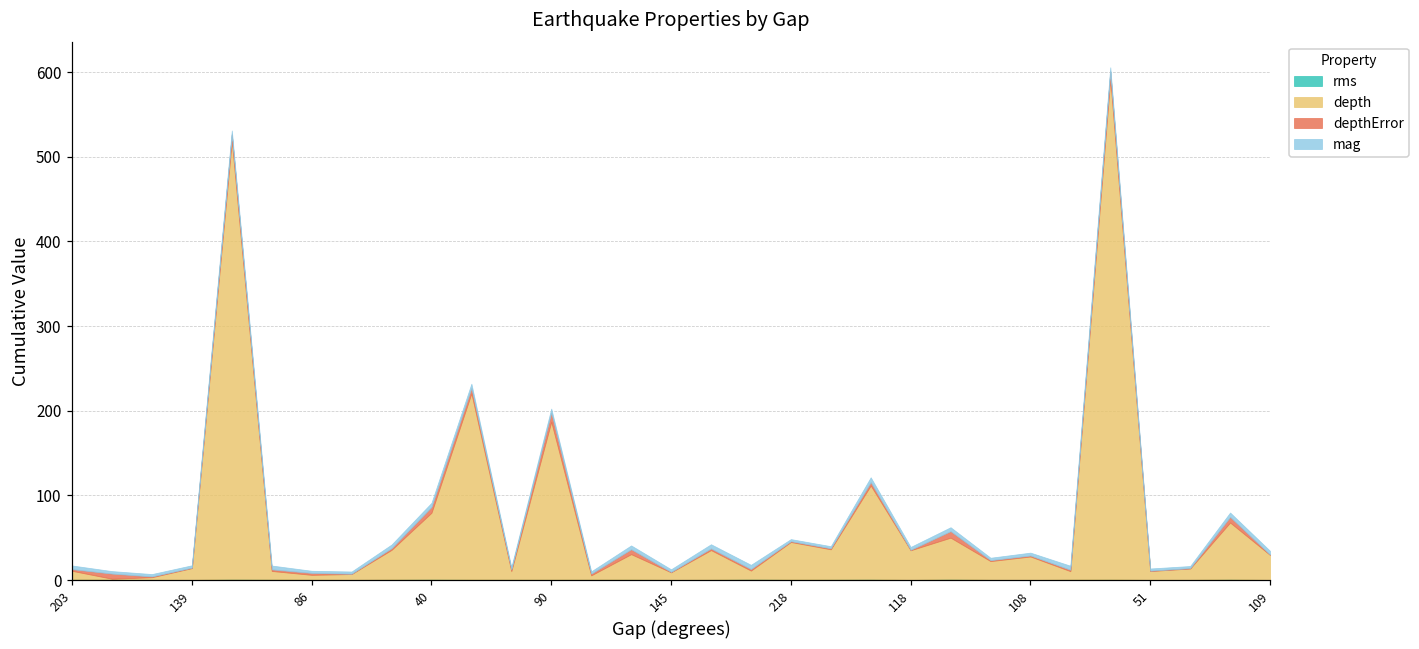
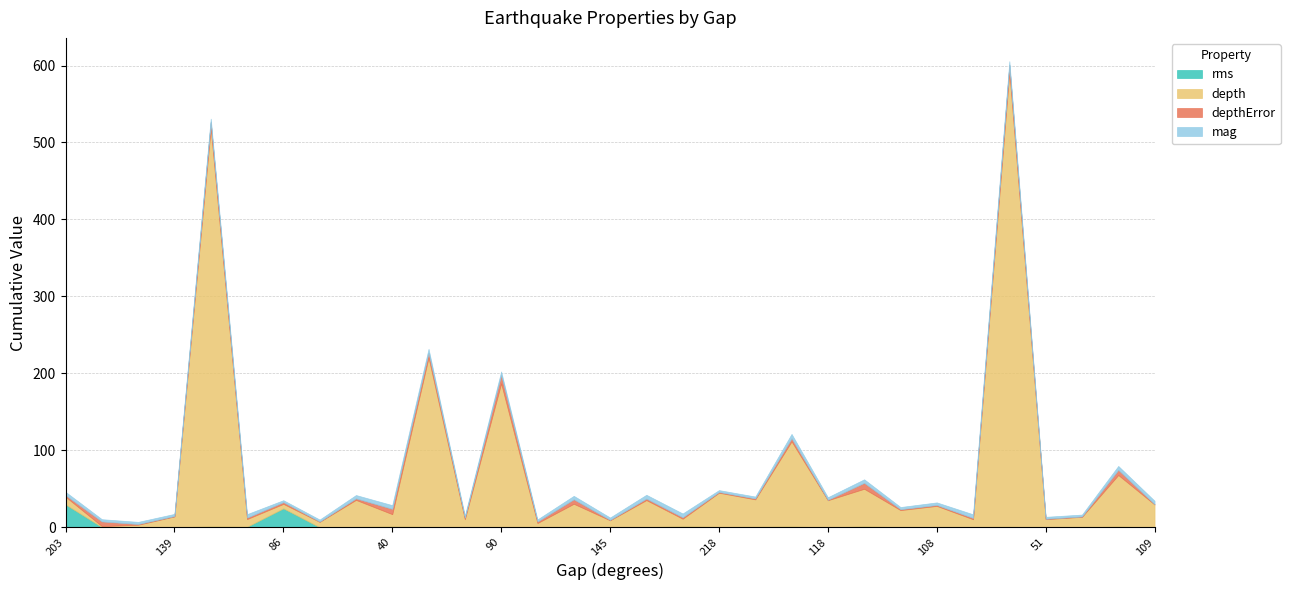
rms, 203: 0 -> 30
rms, 86: 0 -> 20
depth, 40: 80 -> 20
